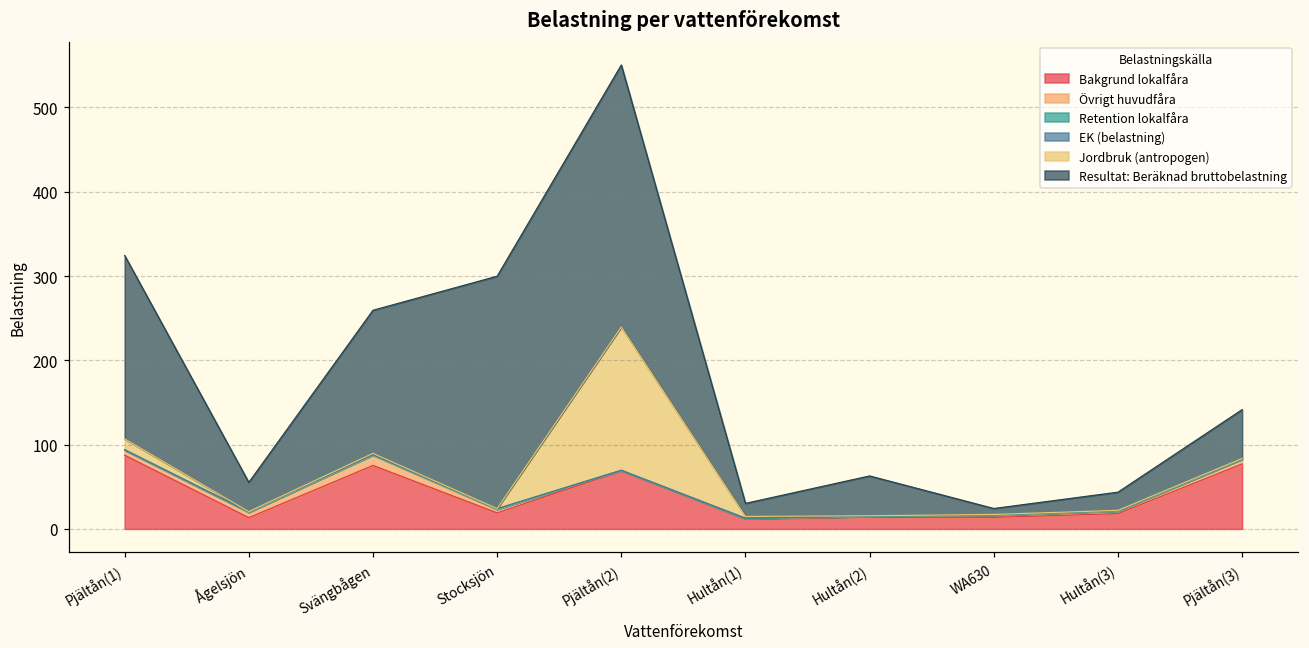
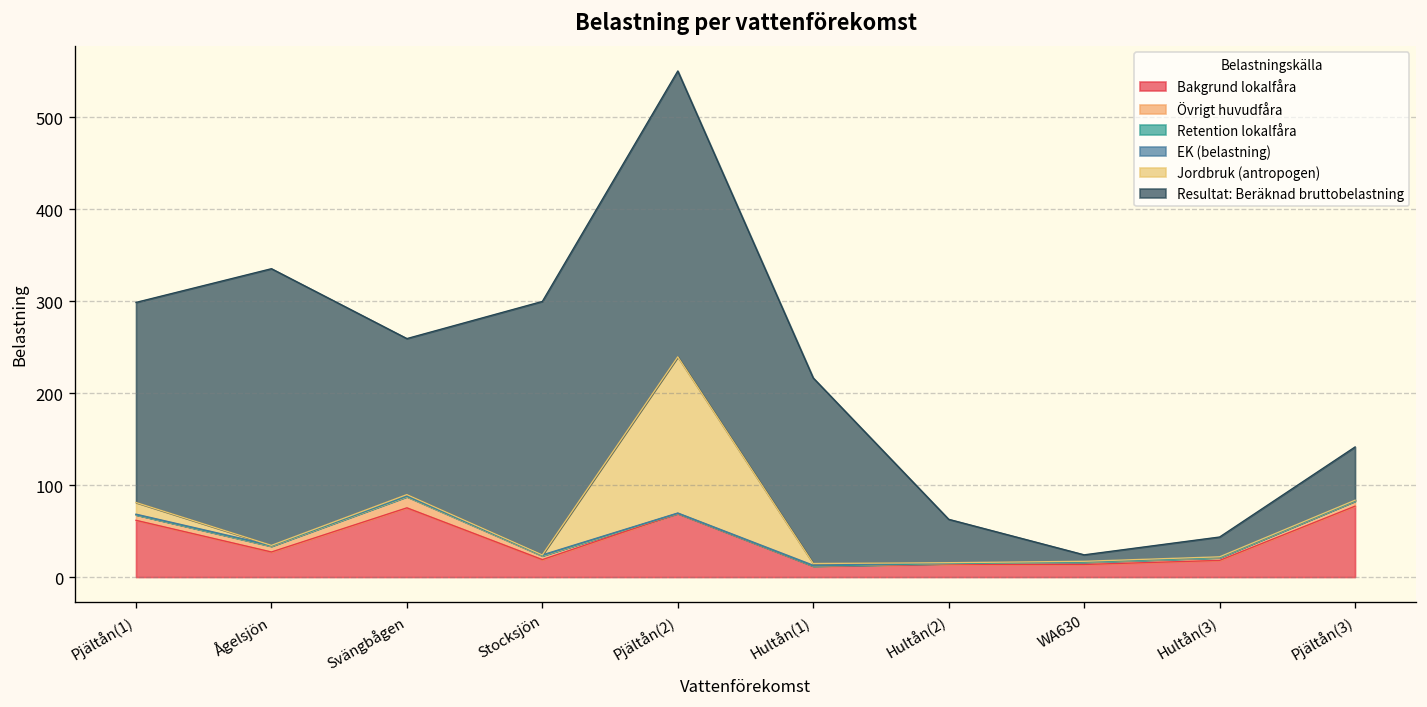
Bakgrund lokalfåra, Pjältån(1): 90 -> 60
Bakgrund lokalfåra, Ågelsjön: 10 -> 30
Resultat: Beräknad bruttobelastning, Ågelsjön: 30 -> 300
Resultat: Beräknad bruttobelastning, Hultån(1): 20 -> 200
